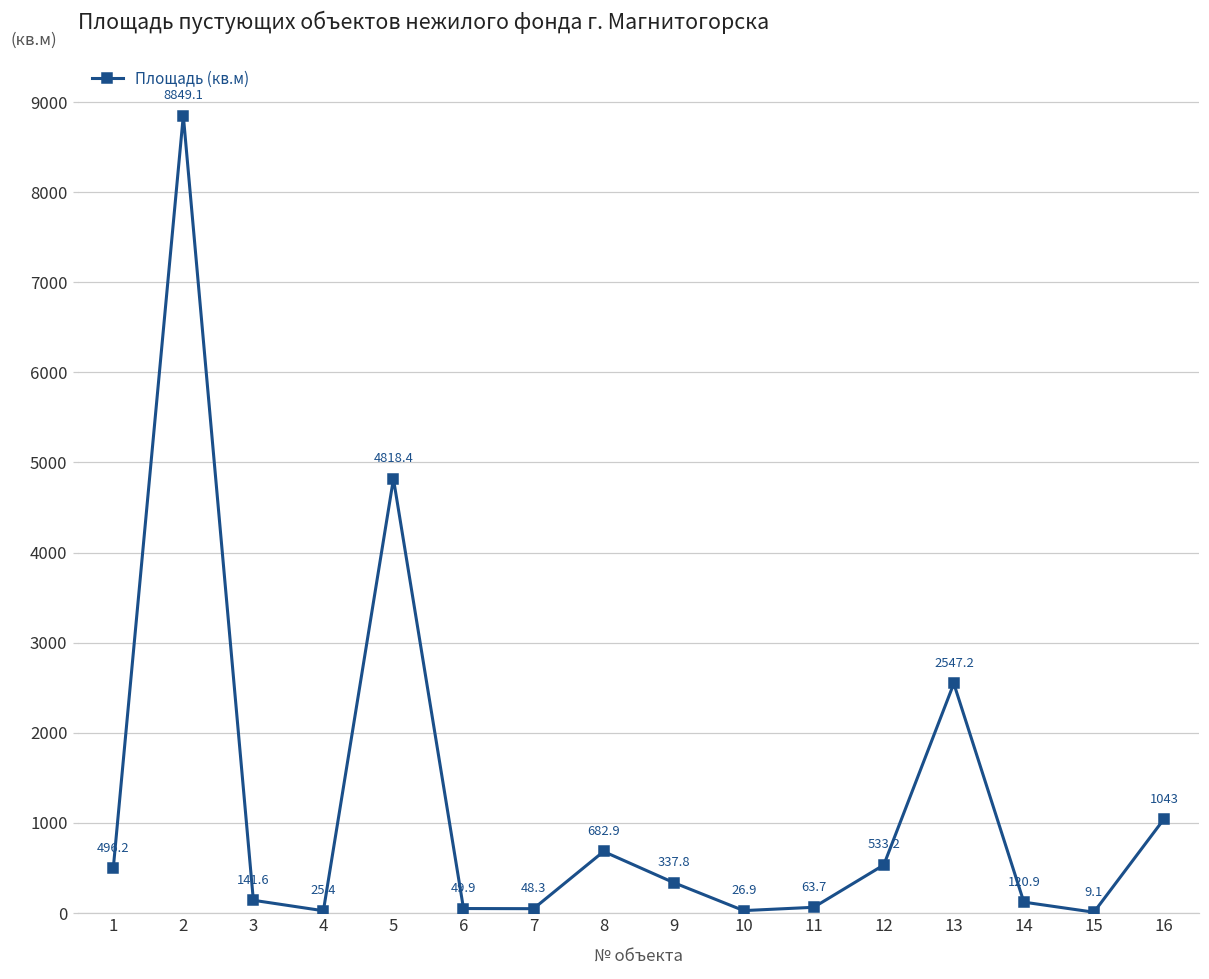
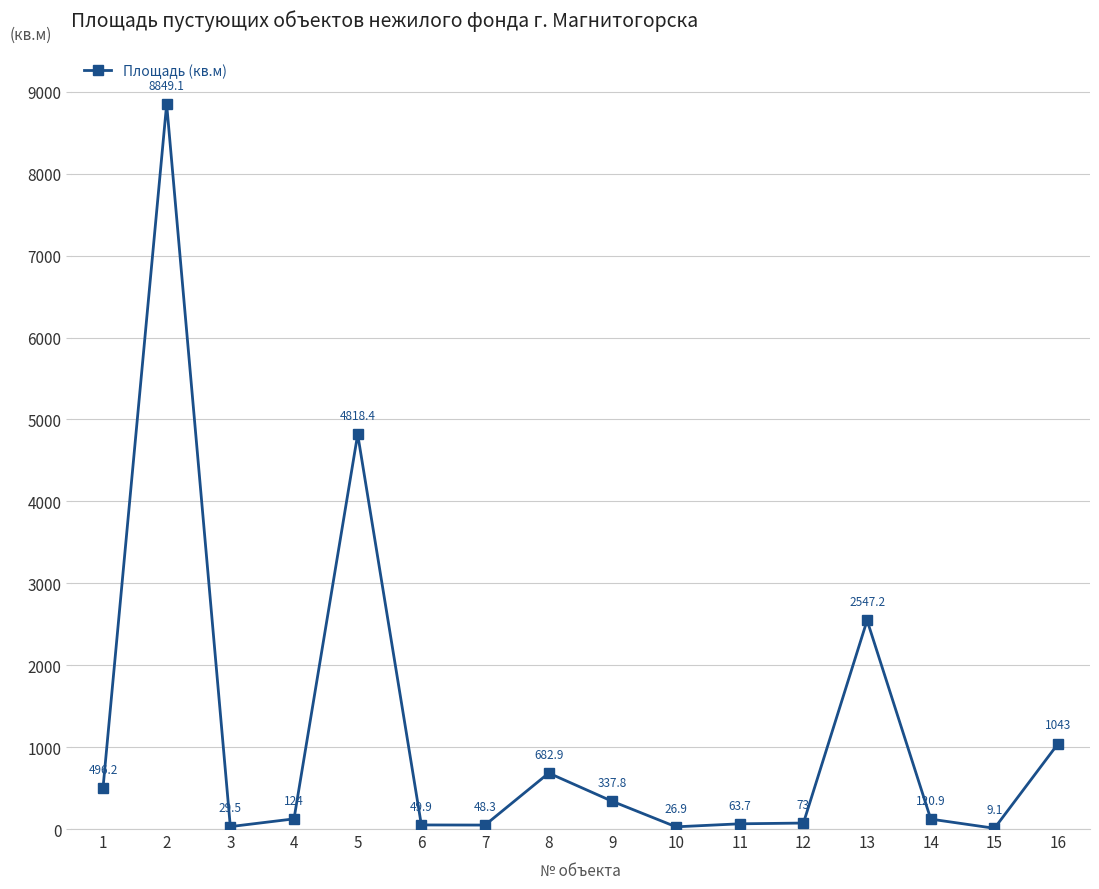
3: 141.6 -> 29.5
4: 25.4 -> 124
12: 533.2 -> 73
